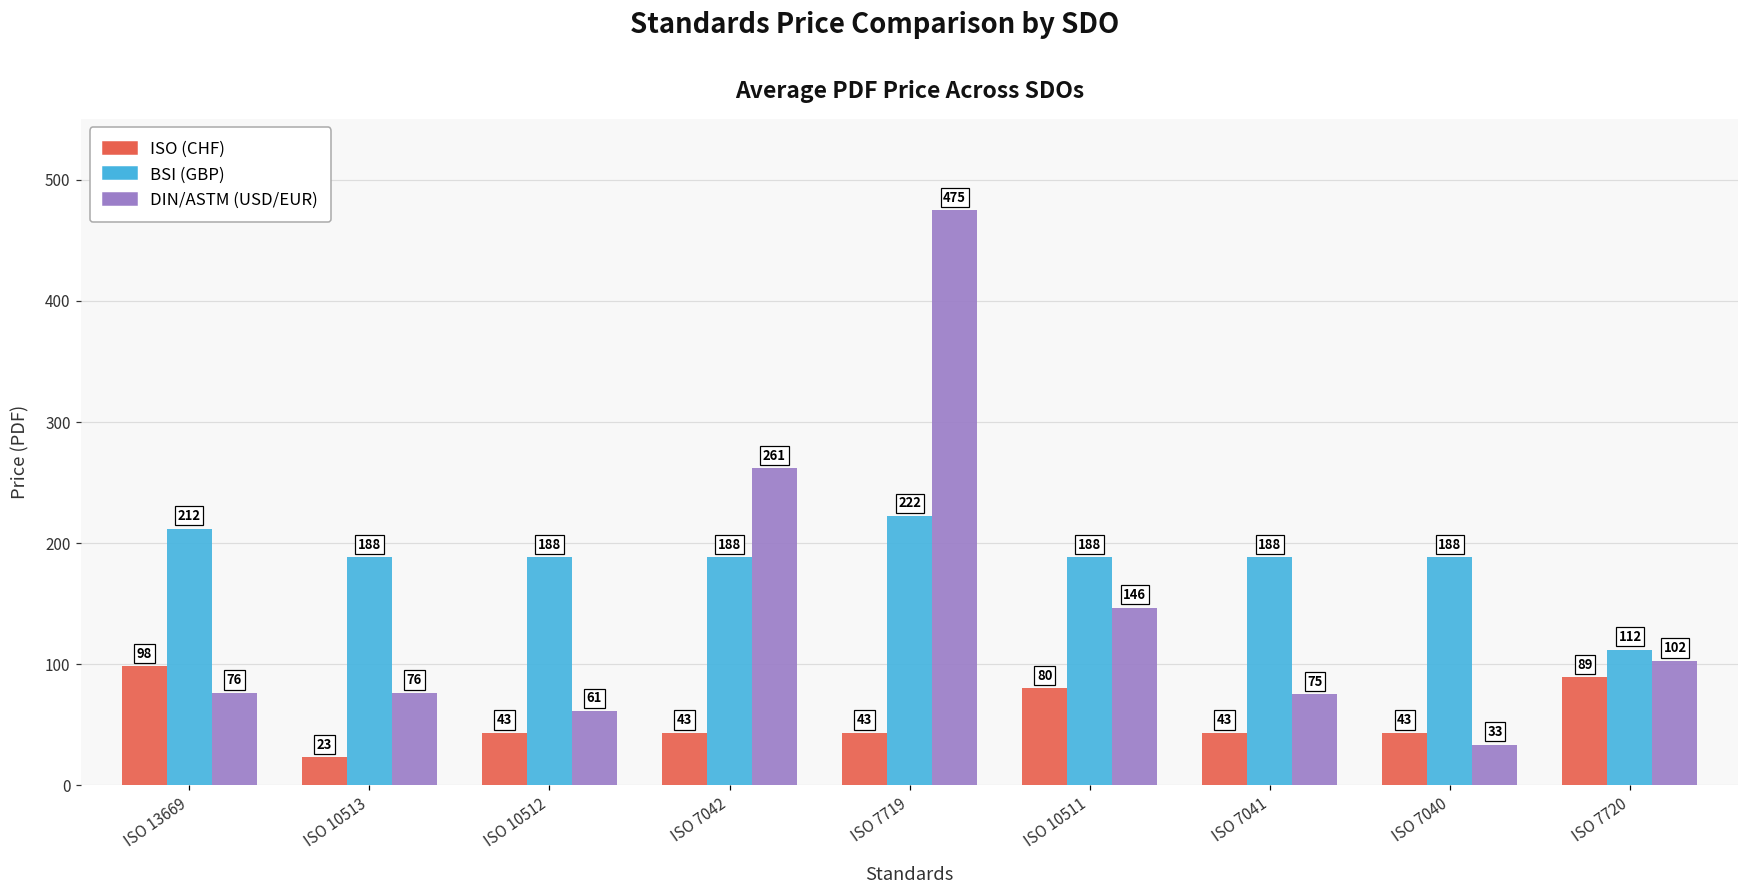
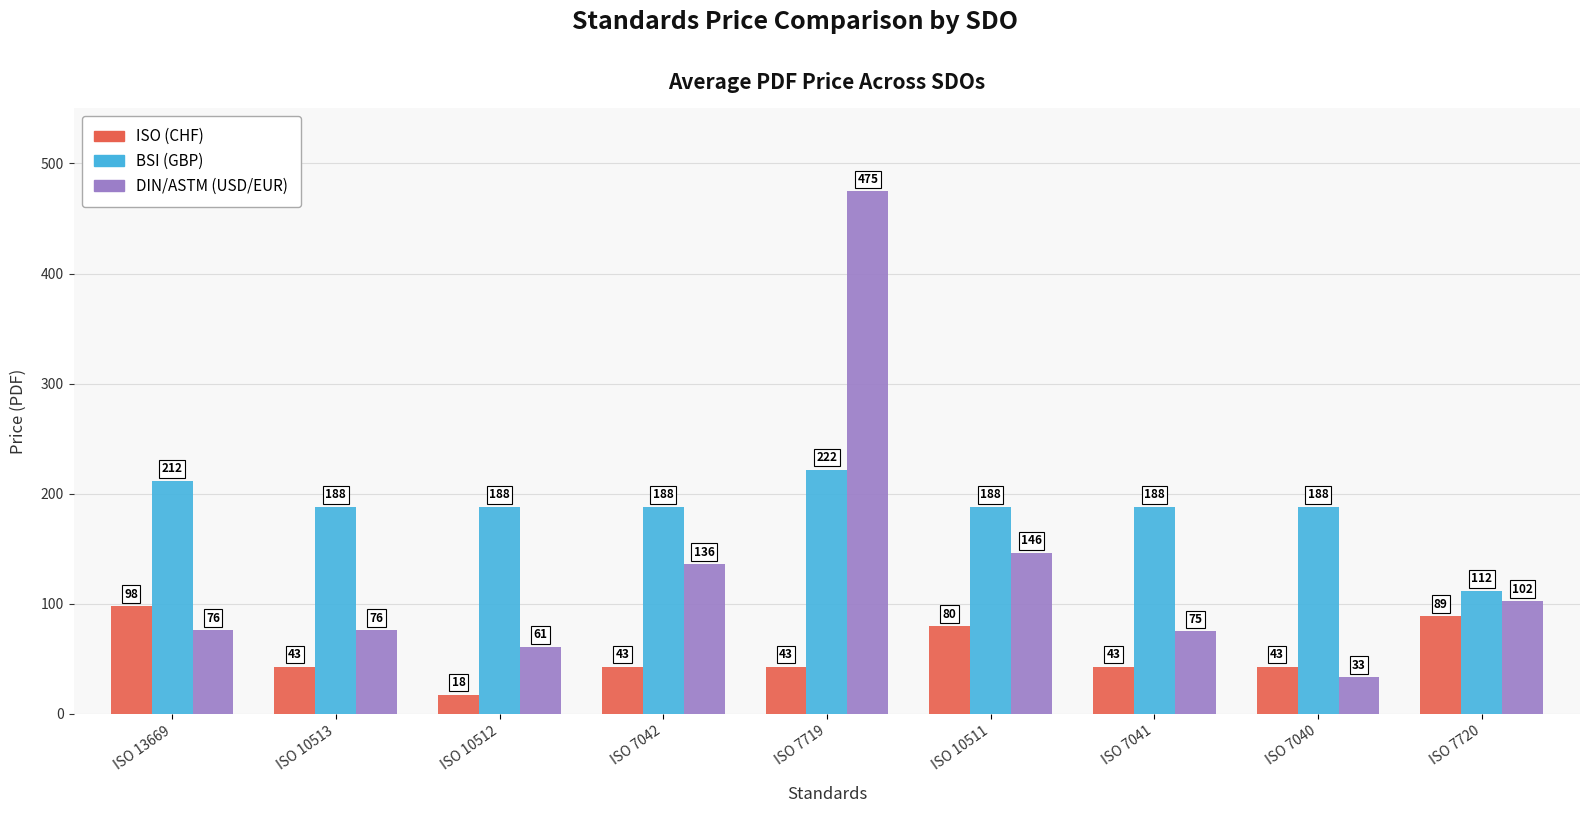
ISO (CHF), ISO 10513: 23 -> 43
ISO (CHF), ISO 10512: 43 -> 18
DIN/ASTM (USD/EUR), ISO 7042: 261 -> 136
